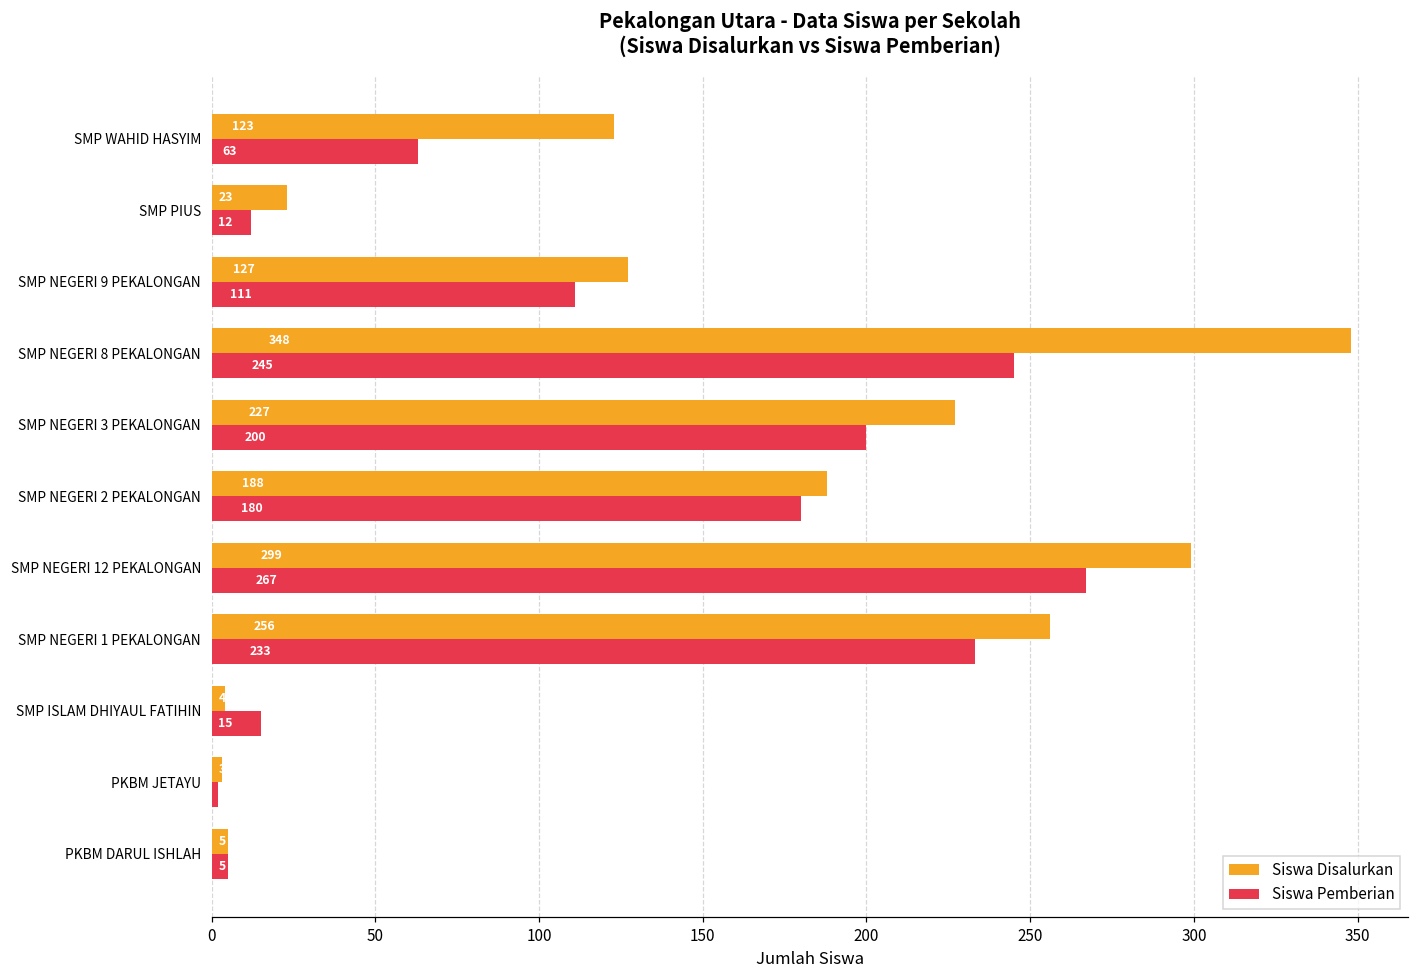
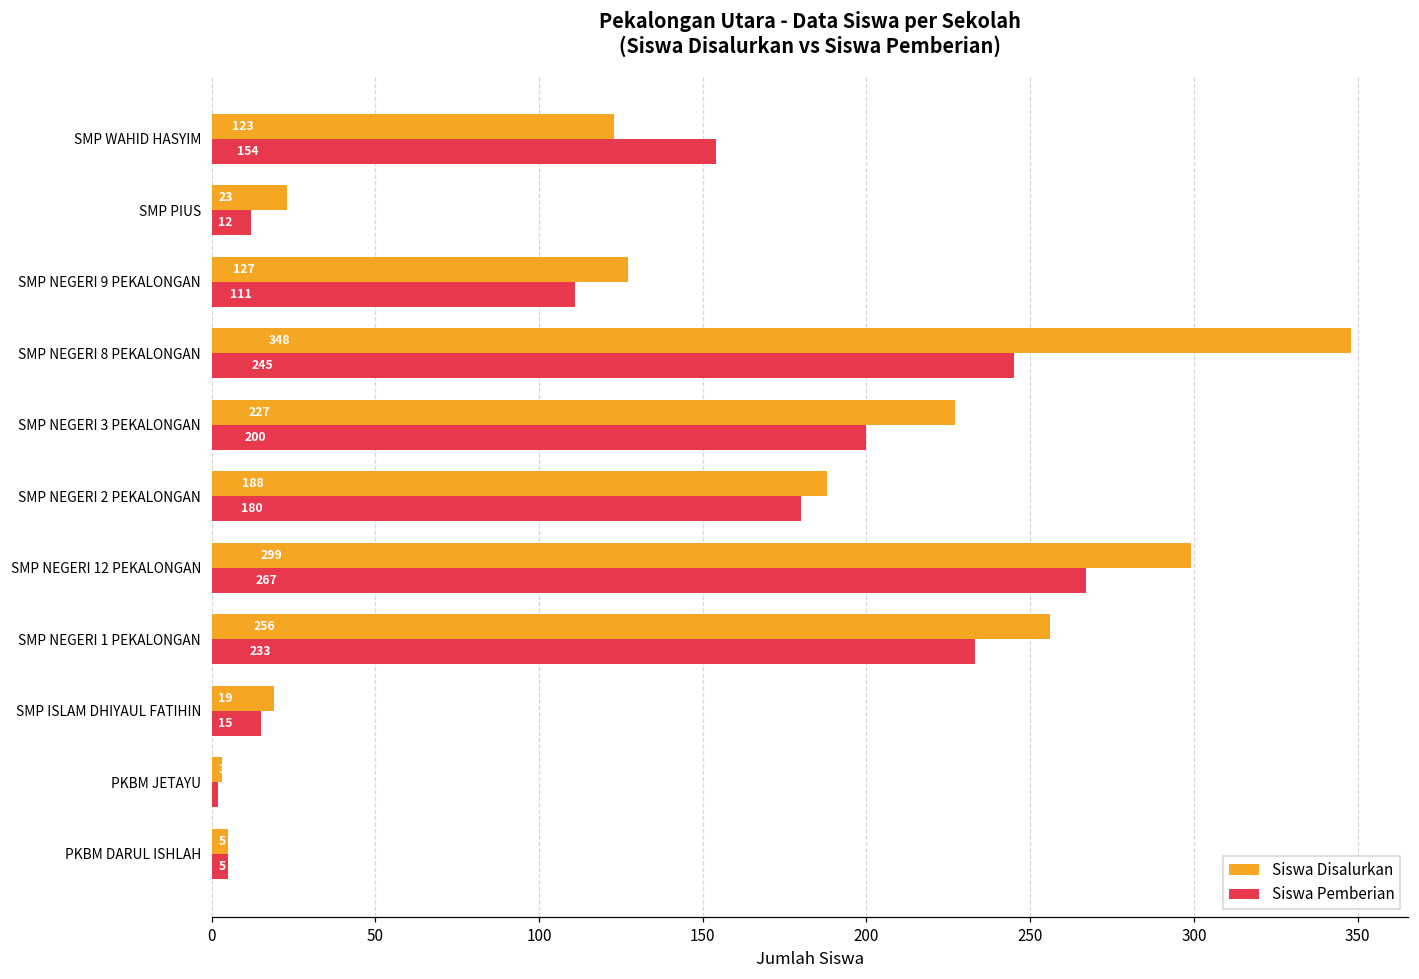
Siswa Pemberian, SMP WAHID HASYIM: 63 -> 154
Siswa Disalurkan, SMP ISLAM DHIYAUL FATIHIN: 4 -> 19
